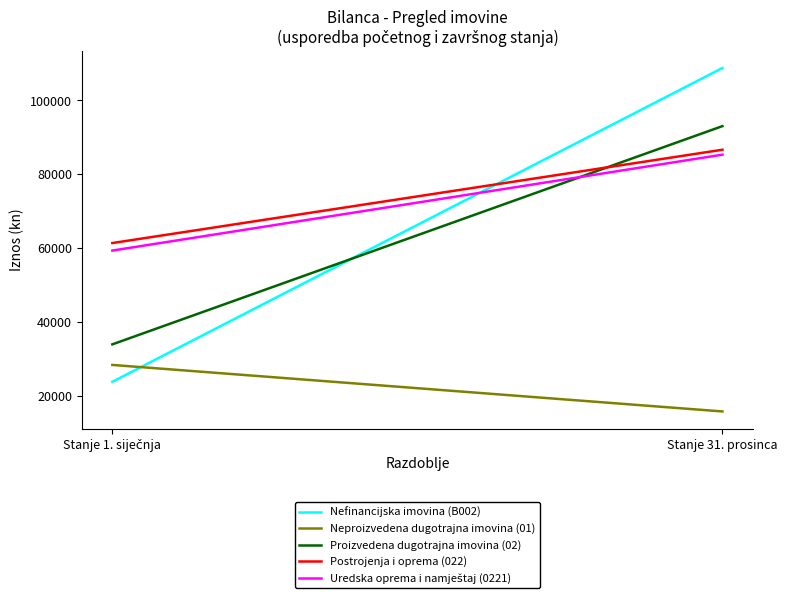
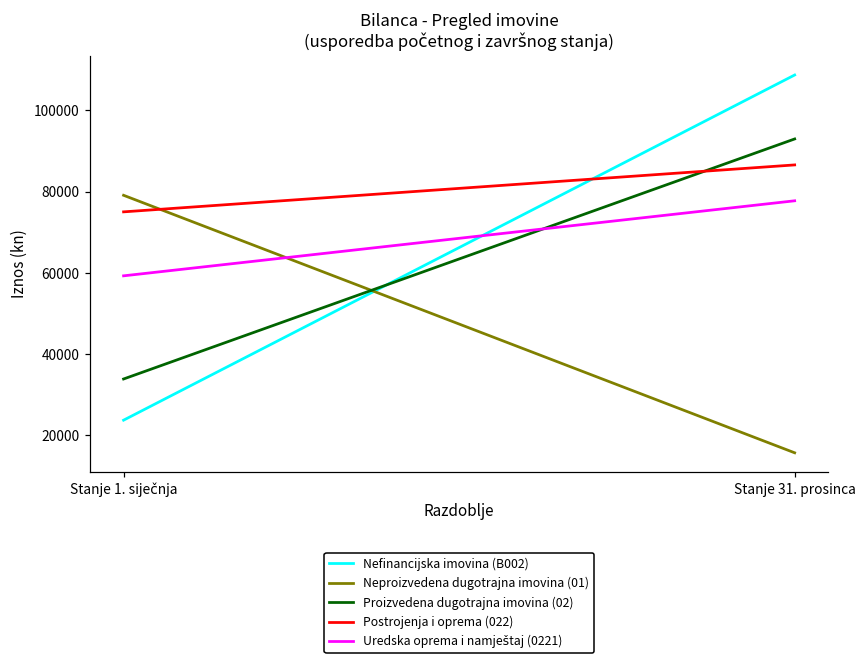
Neproizvedena dugotrajna imovina (01), Stanje 1. siječnja: 28000 -> 79000
Postrojenja i oprema (022), Stanje 1. siječnja: 61000 -> 75000
Uredska oprema i namještaj (0221), Stanje 31. prosinca: 85000 -> 78000
